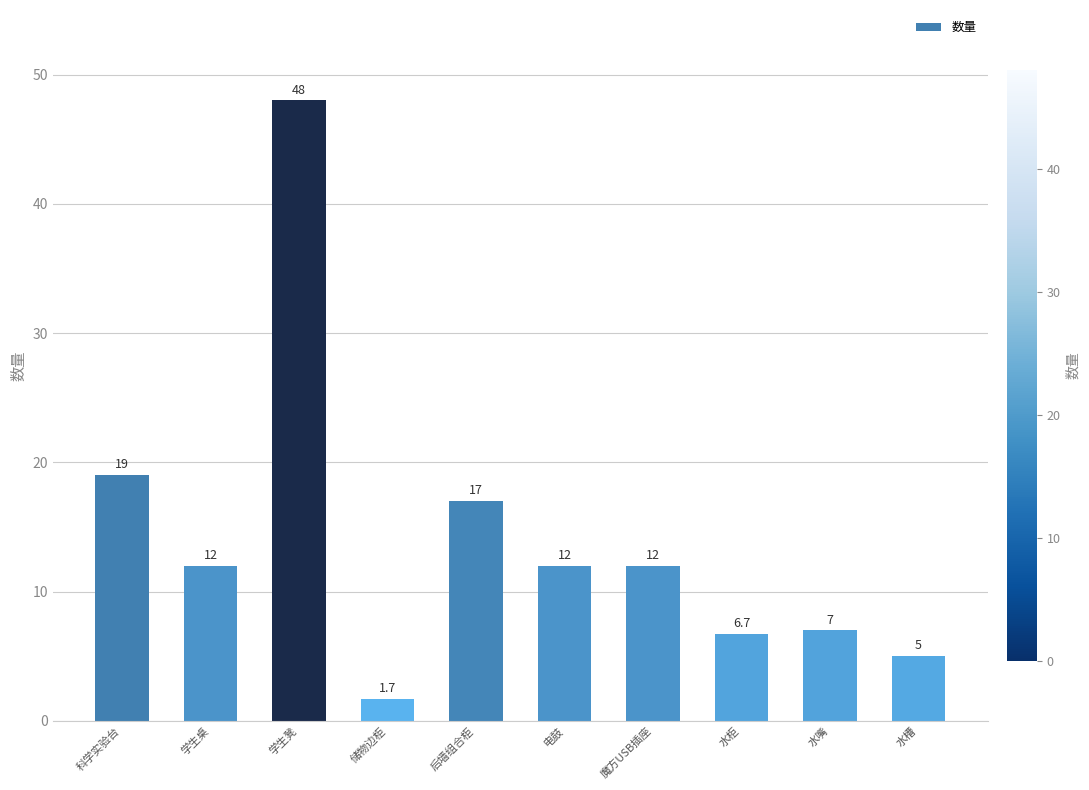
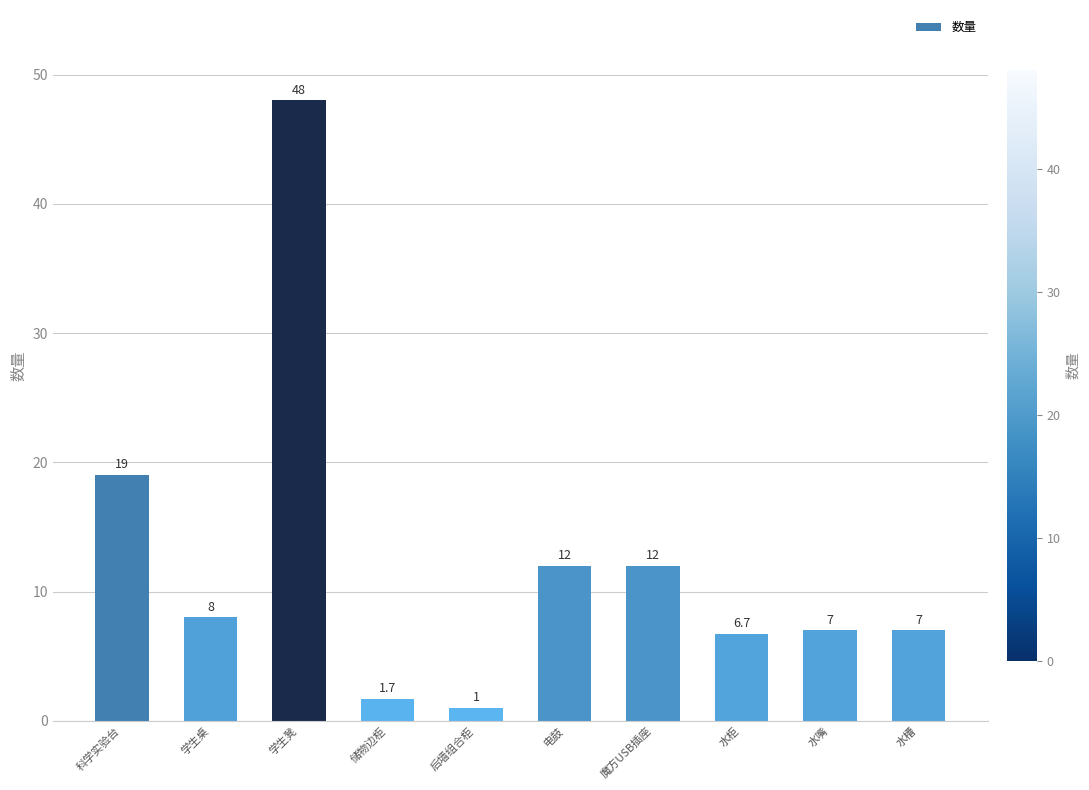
学生桌: 12 -> 8
后墙组合柜: 17 -> 1
水槽: 5 -> 7
